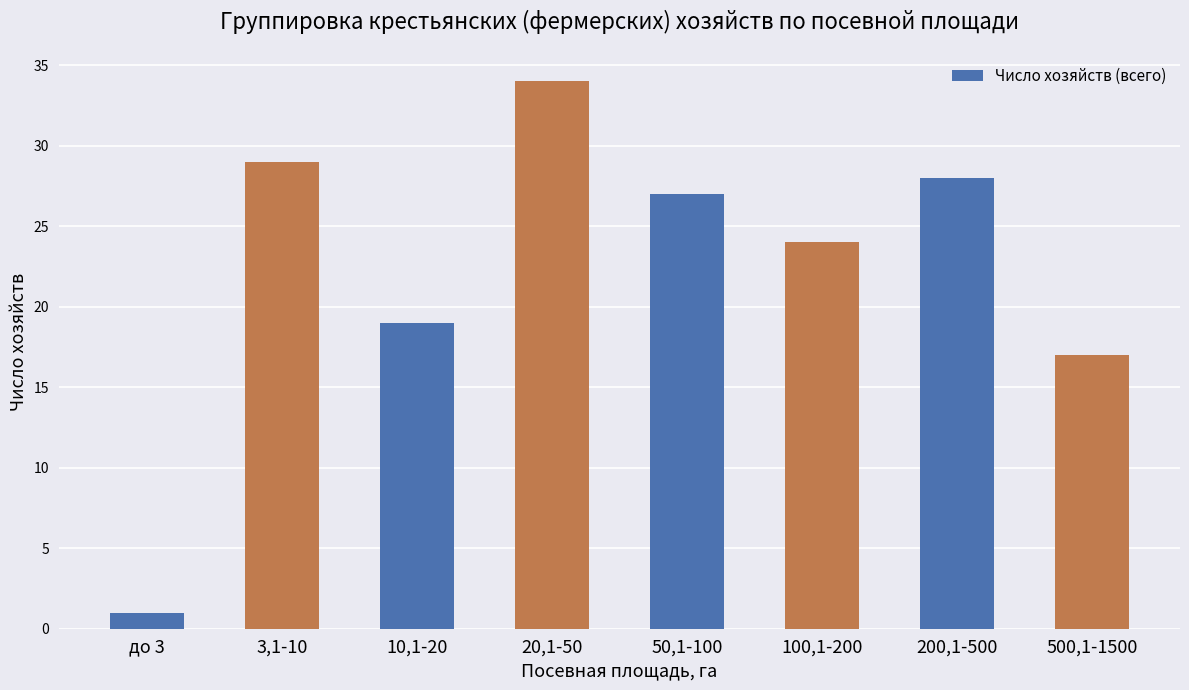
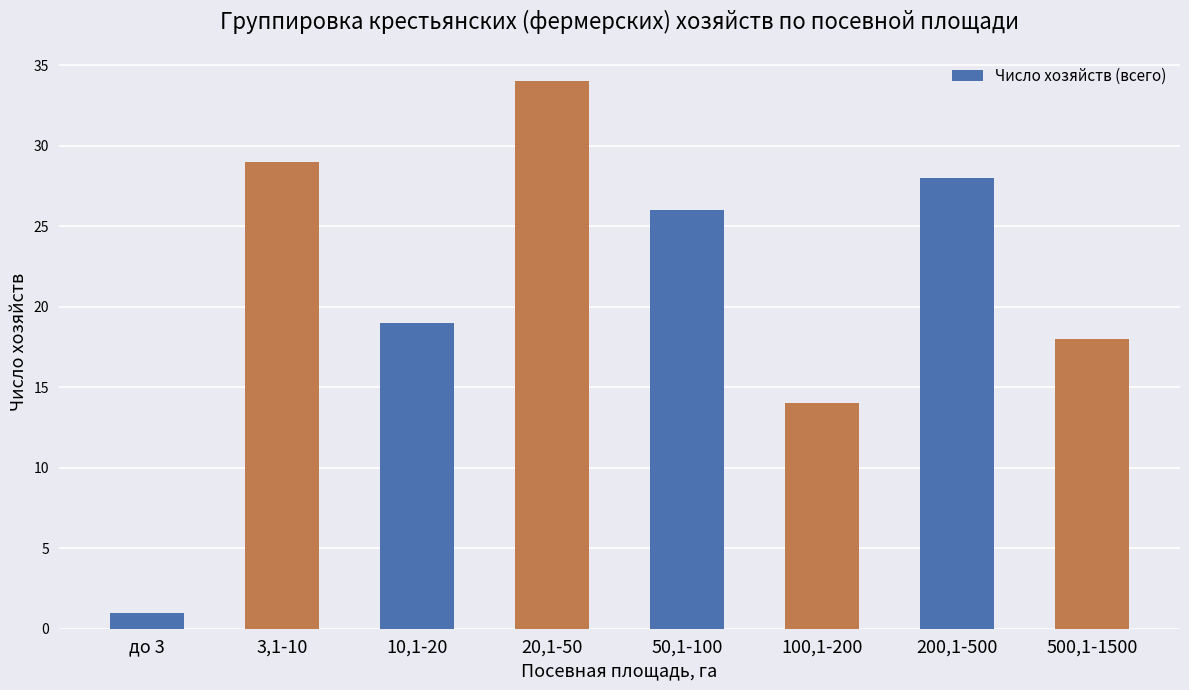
50,1-100: 27 -> 26
100,1-200: 24 -> 14
500,1-1500: 17 -> 18
